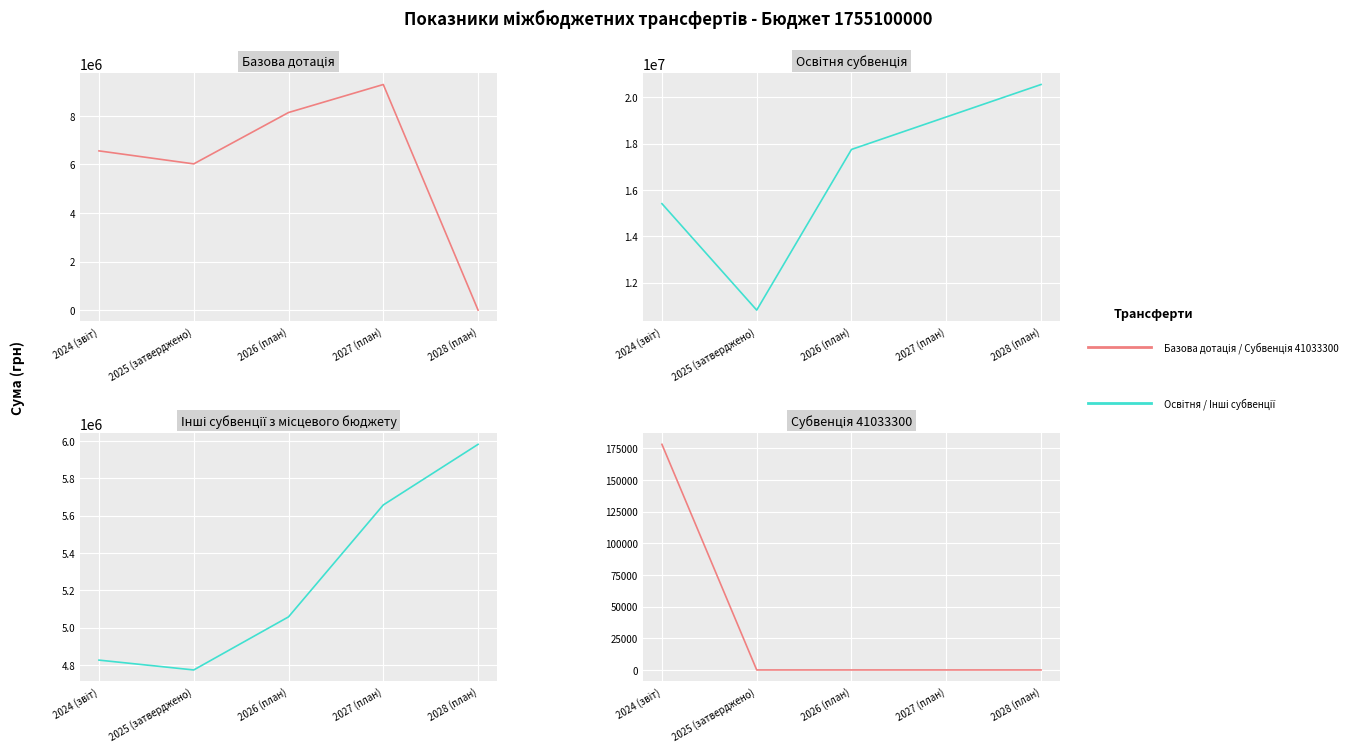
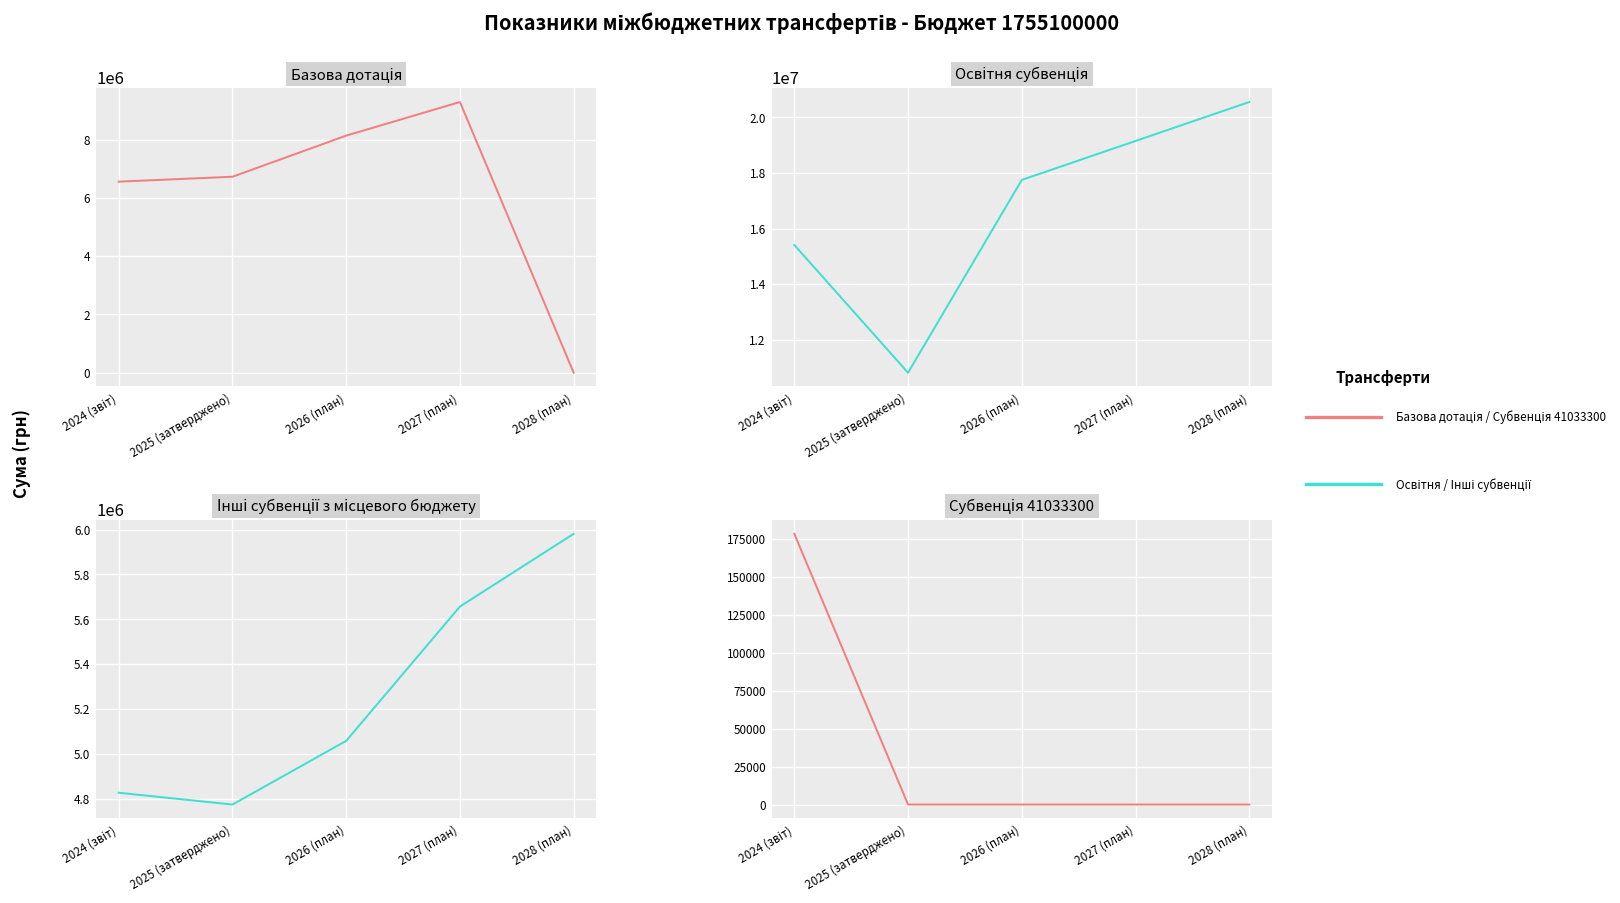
Базова дотація, 2025 (затверджено): 6000000 -> 6700000
